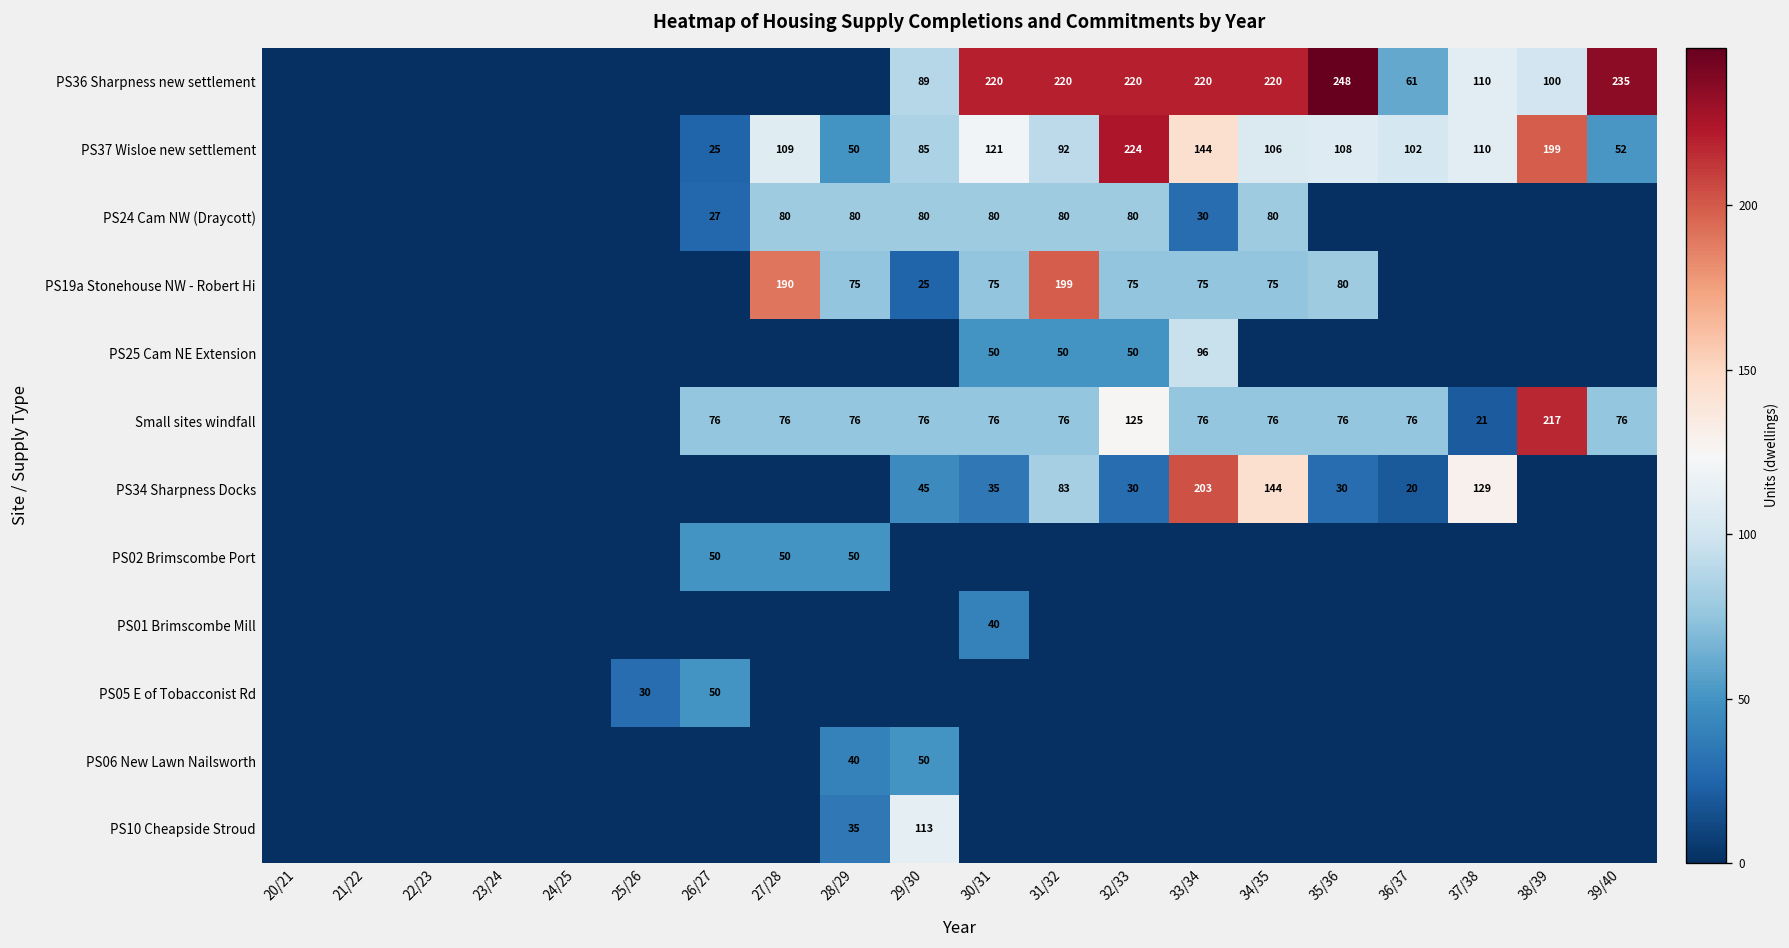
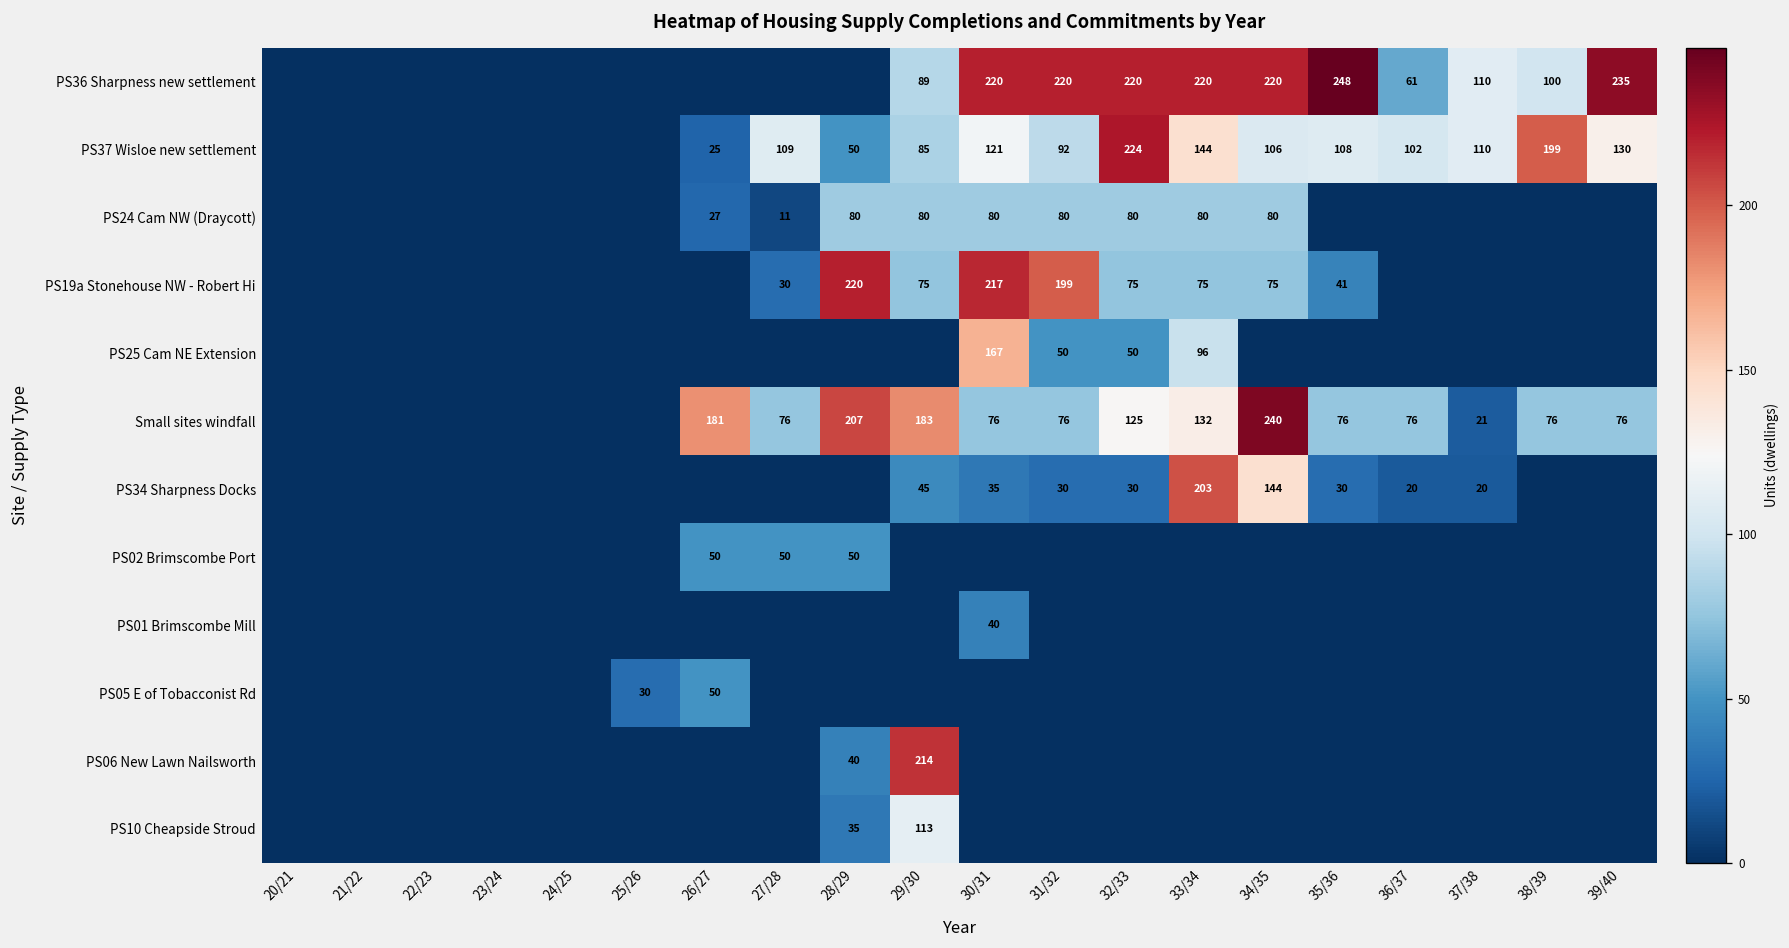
PS37 Wisloe new settlement, 39/40: 52 -> 130
PS24 Cam NW (Draycott), 27/28: 80 -> 11
PS24 Cam NW (Draycott), 33/34: 30 -> 80
PS19a Stonehouse NW - Robert Hi, 27/28: 190 -> 30
PS19a Stonehouse NW - Robert Hi, 28/29: 75 -> 220
PS19a Stonehouse NW - Robert Hi, 29/30: 25 -> 75
PS19a Stonehouse NW - Robert Hi, 30/31: 75 -> 217
PS19a Stonehouse NW - Robert Hi, 35/36: 80 -> 41
PS25 Cam NE Extension, 30/31: 50 -> 167
Small sites windfall, 26/27: 76 -> 181
Small sites windfall, 28/29: 76 -> 207
Small sites windfall, 29/30: 76 -> 183
Small sites windfall, 33/34: 76 -> 132
Small sites windfall, 34/35: 76 -> 240
Small sites windfall, 38/39: 217 -> 76
PS34 Sharpness Docks, 31/32: 83 -> 30
PS34 Sharpness Docks, 37/38: 129 -> 20
PS06 New Lawn Nailsworth, 29/30: 50 -> 214
